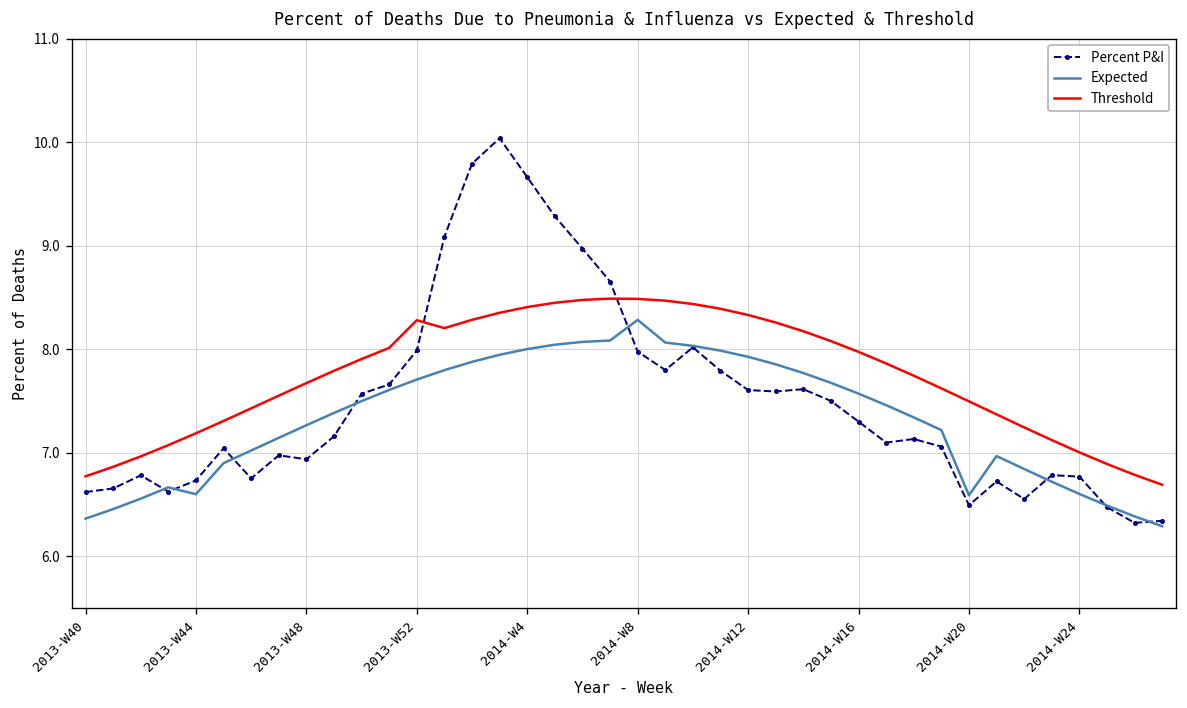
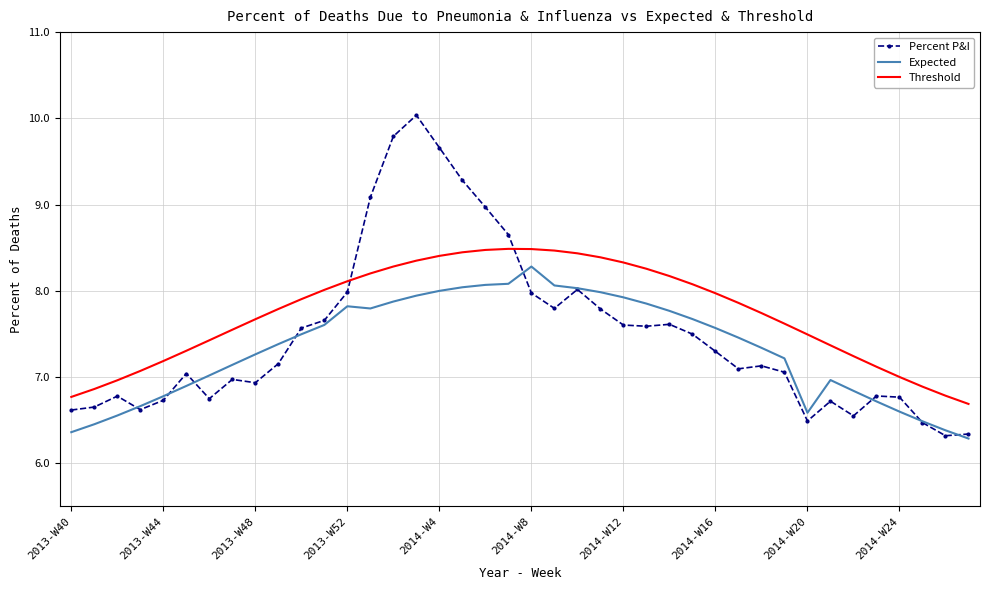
Expected, 2013-W44: 6.6 -> 6.8
Expected, 2013-W52: 7.7 -> 7.8
Threshold, 2013-W52: 8.3 -> 8.1
